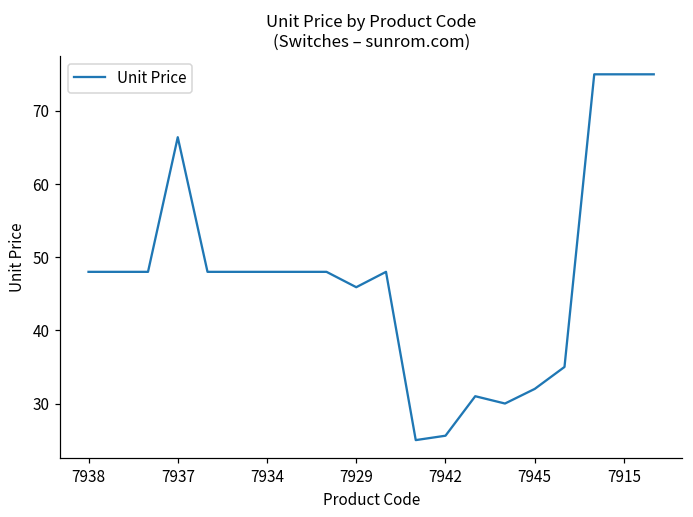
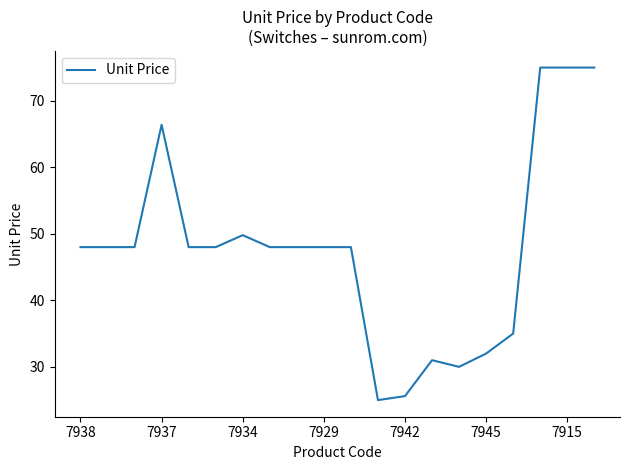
7934: 48 -> 50
7929: 46 -> 48
